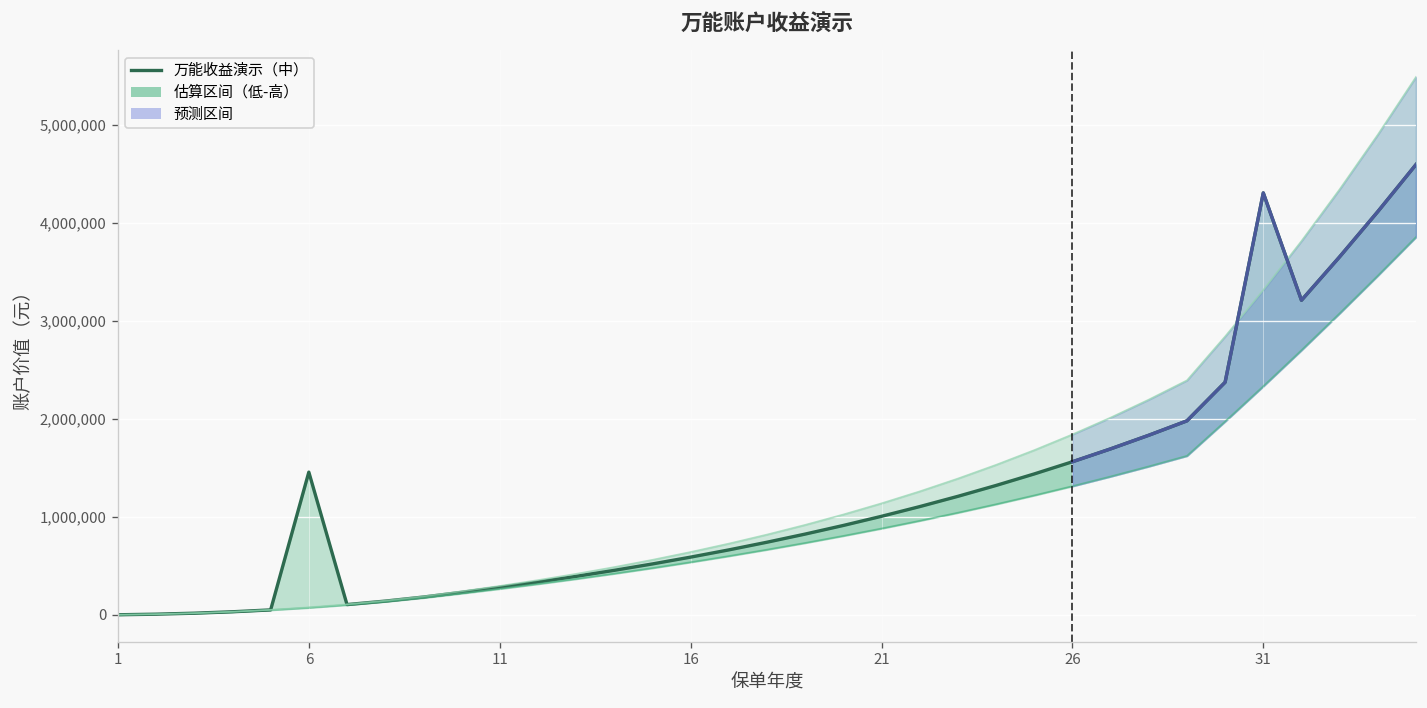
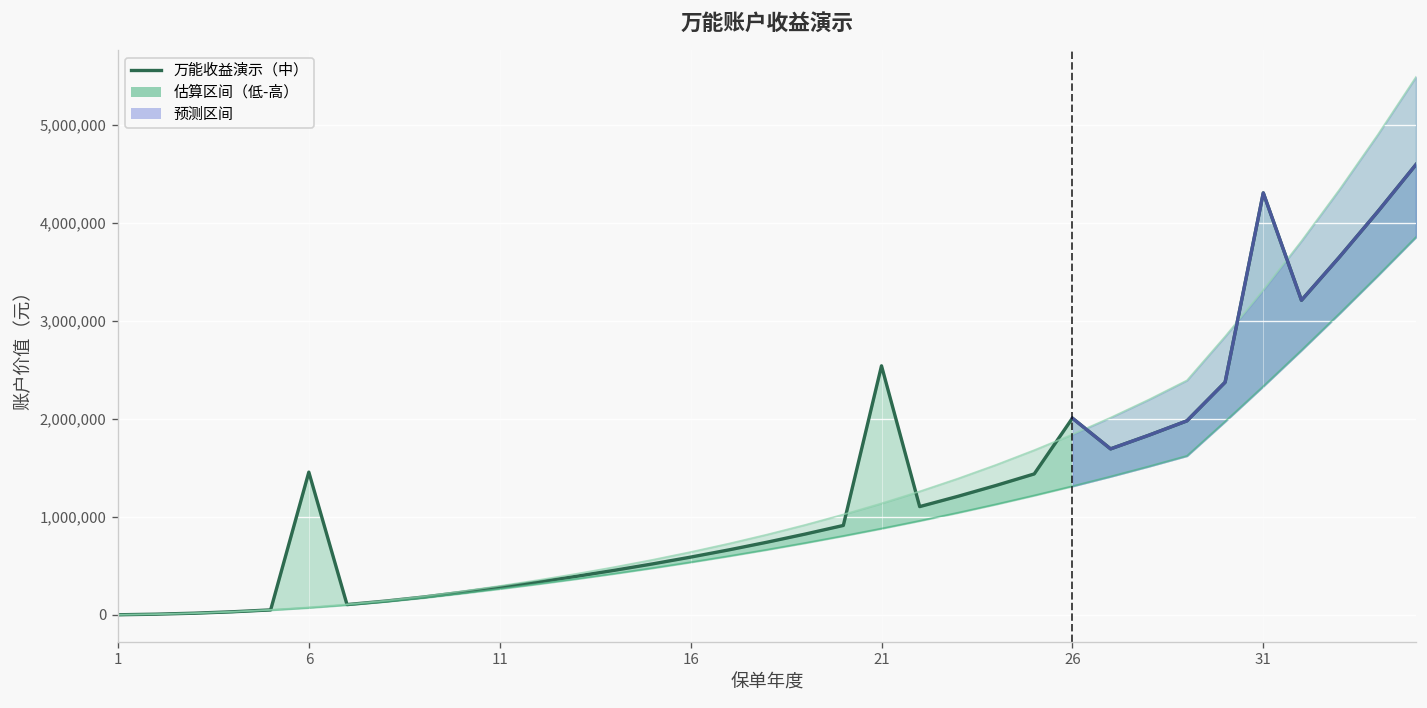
万能收益演示（中）, 21: 1,000,000 -> 2,500,000
万能收益演示（中）, 26: 1,600,000 -> 2,000,000
